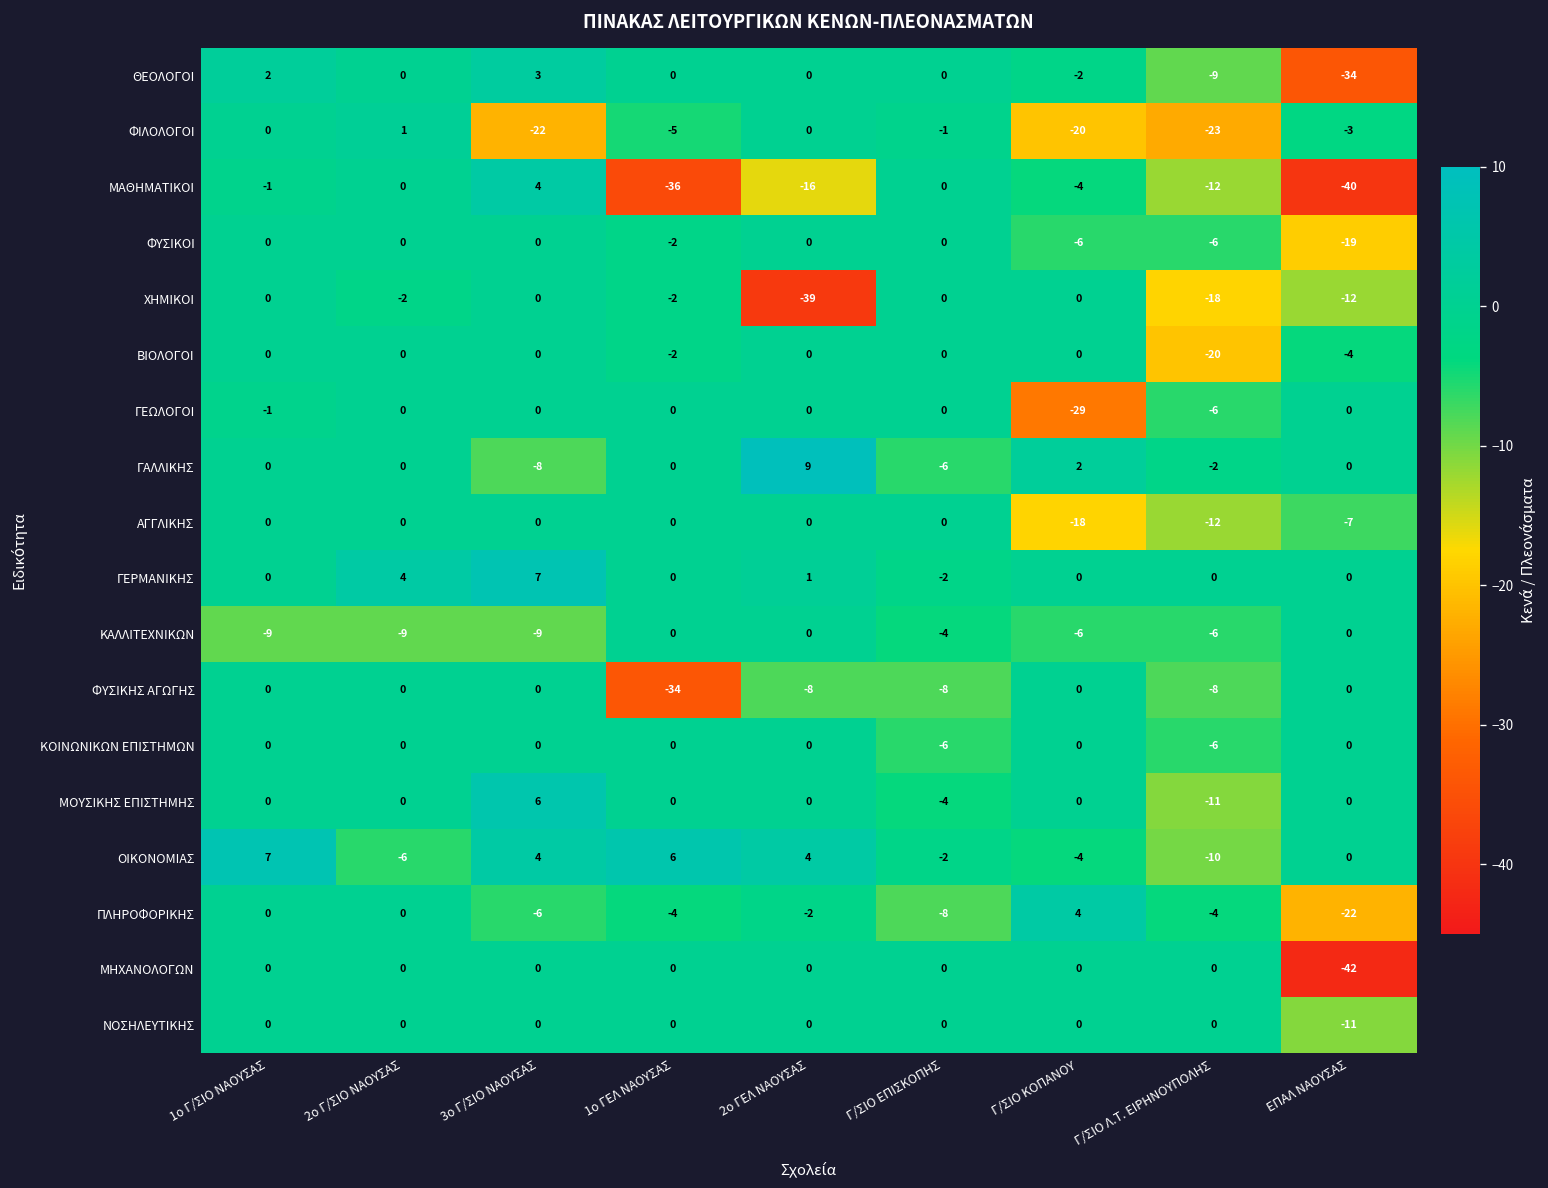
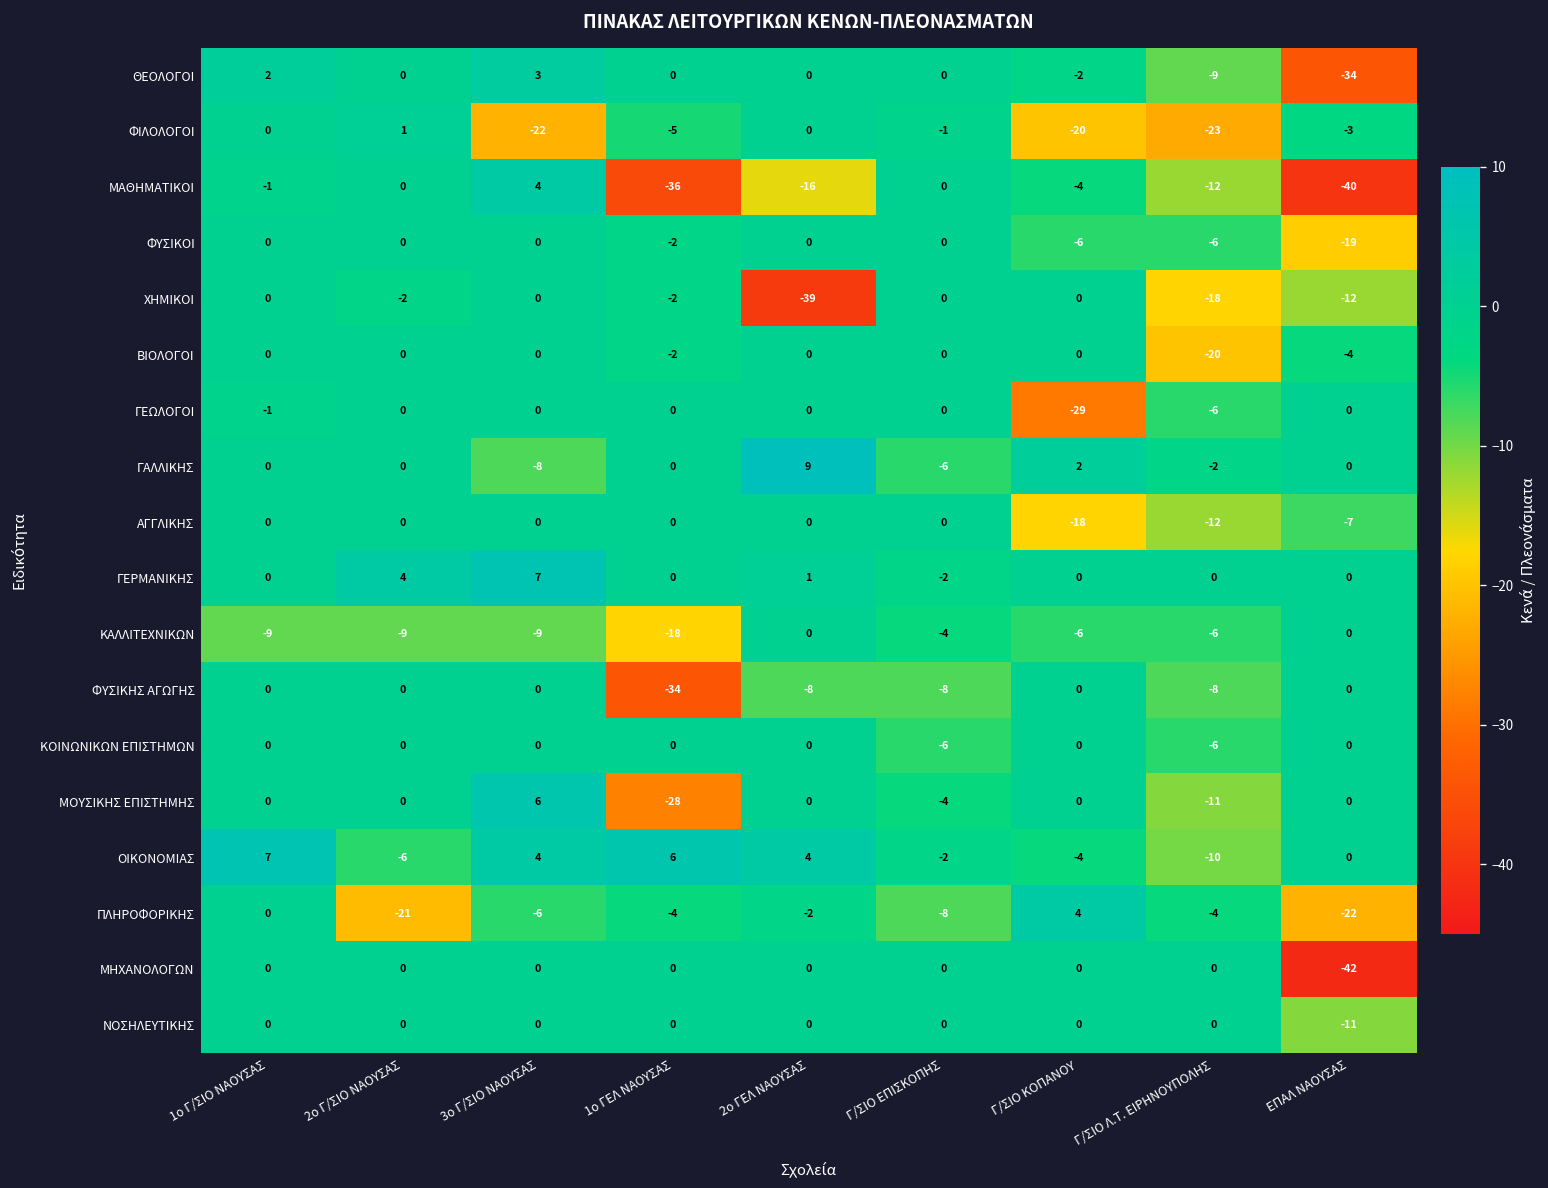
ΚΑΛΛΙΤΕΧΝΙΚΩΝ, 1ο ΓΕΛ ΝΑΟΥΣΑΣ: 0 -> -18
ΜΟΥΣΙΚΗΣ ΕΠΙΣΤΗΜΗΣ, 1ο ΓΕΛ ΝΑΟΥΣΑΣ: 0 -> -28
ΠΛΗΡΟΦΟΡΙΚΗΣ, 2ο Γ/ΣΙΟ ΝΑΟΥΣΑΣ: 0 -> -21
